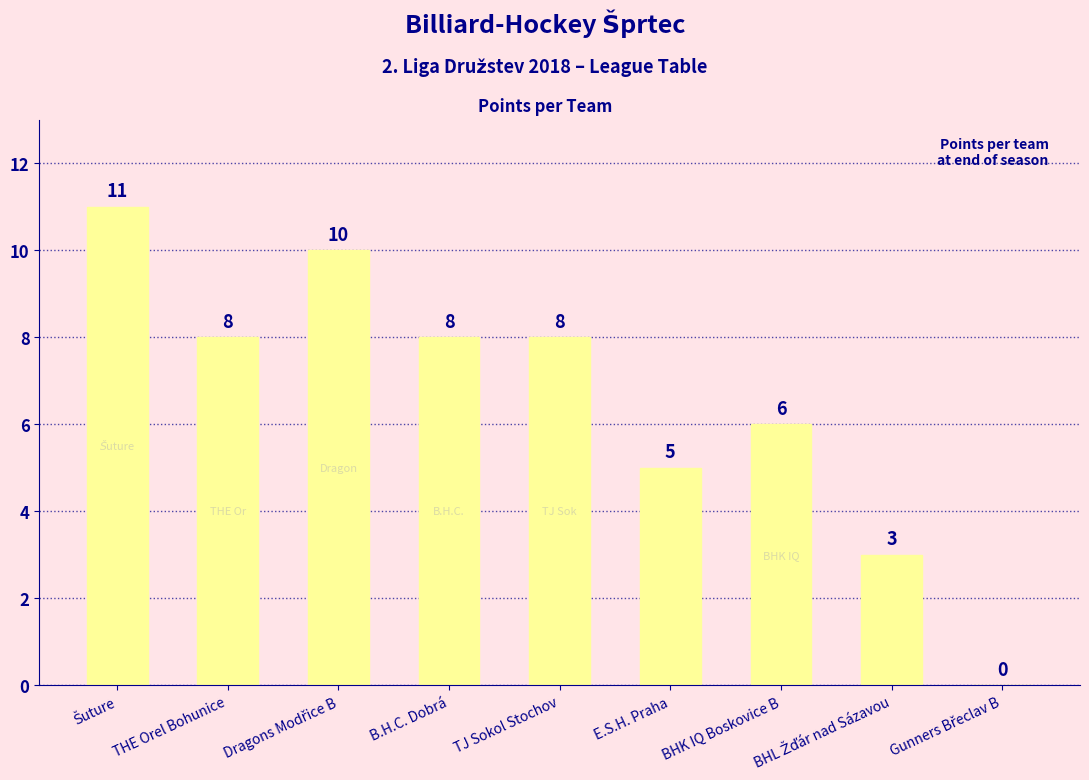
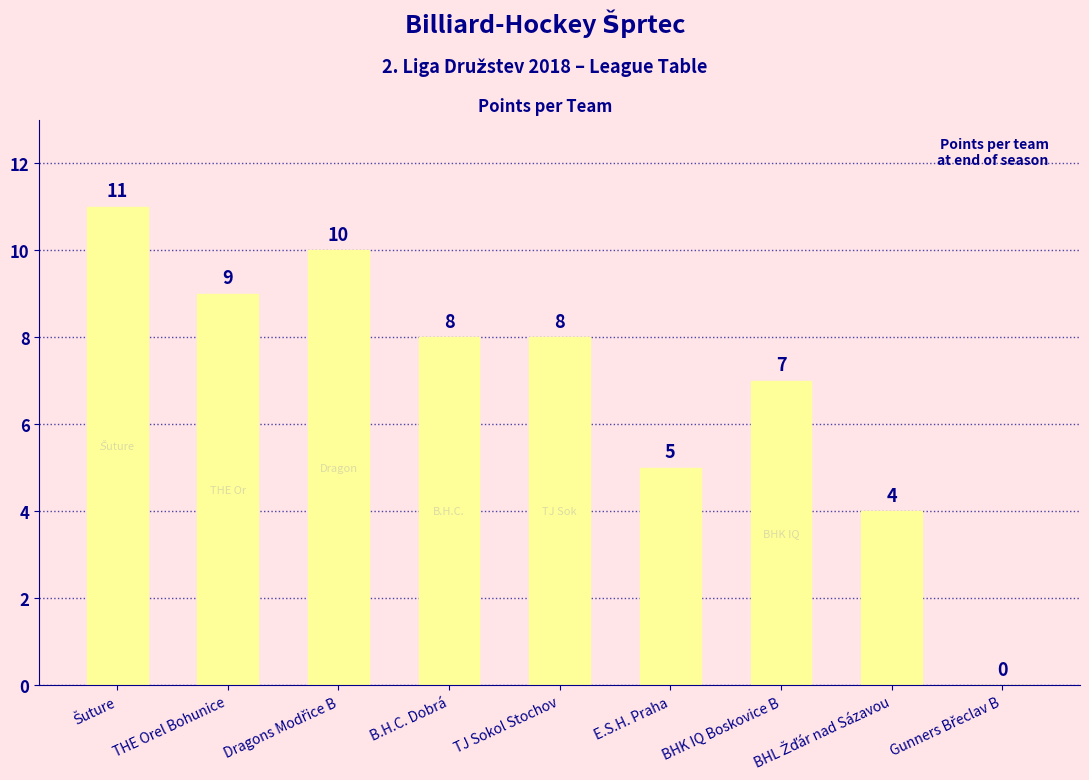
THE Orel Bohunice: 8 -> 9
BHK IQ Boskovice B: 6 -> 7
BHL Žďár nad Sázavou: 3 -> 4
